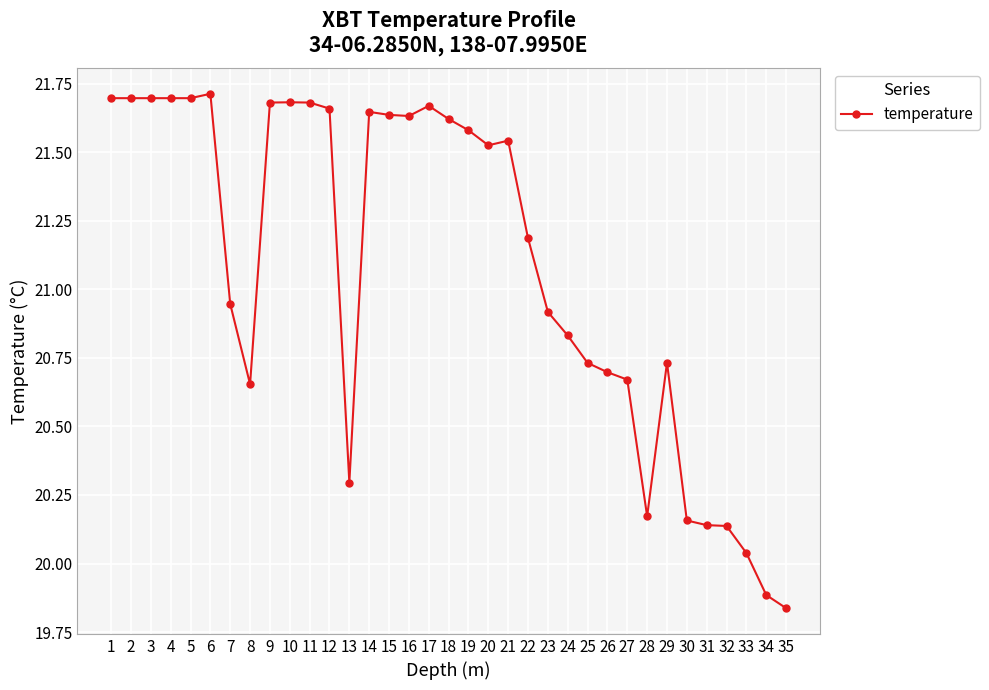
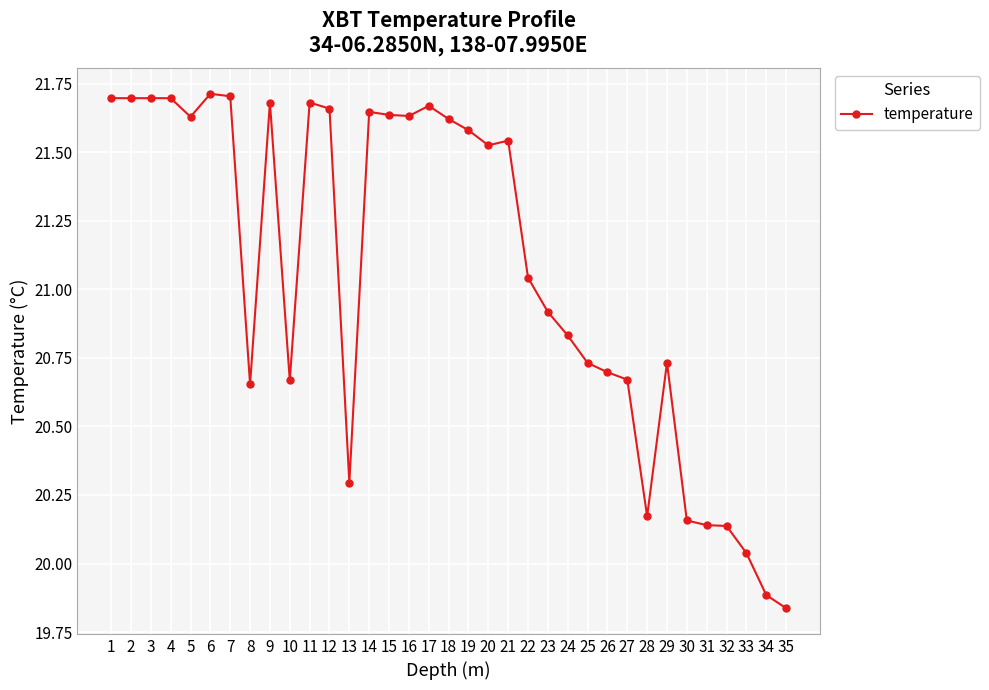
5: 21.70 -> 21.63
7: 20.95 -> 21.71
10: 21.68 -> 20.67
22: 21.19 -> 21.04
